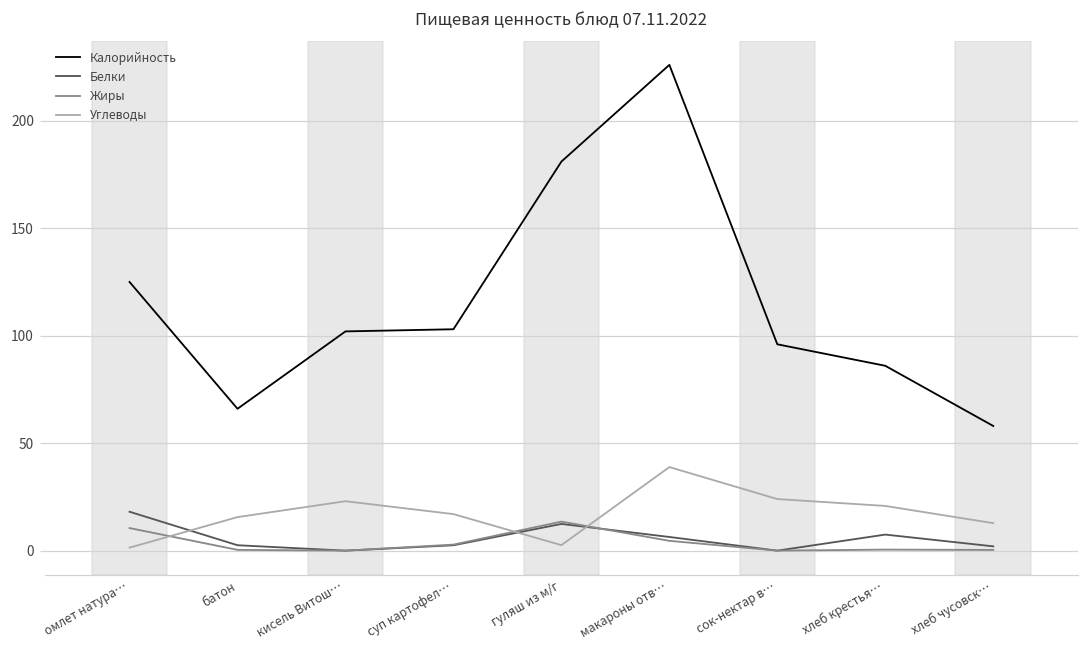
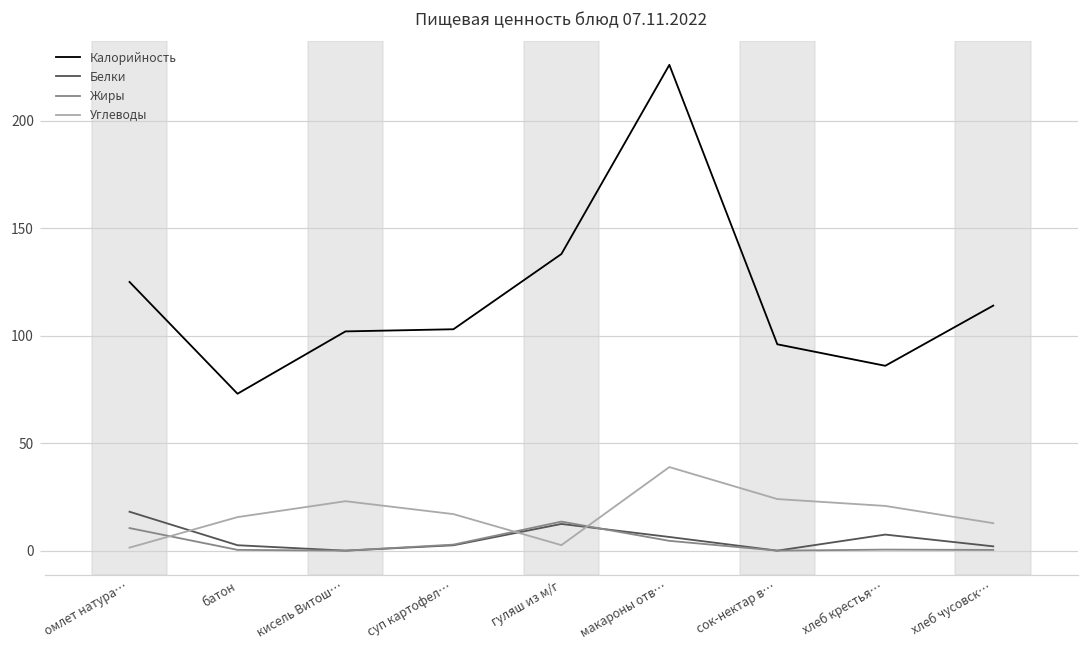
Калорийность, батон: 66 -> 73
Калорийность, гуляш из м/г: 181 -> 138
Калорийность, хлеб чусовск…: 58 -> 114
